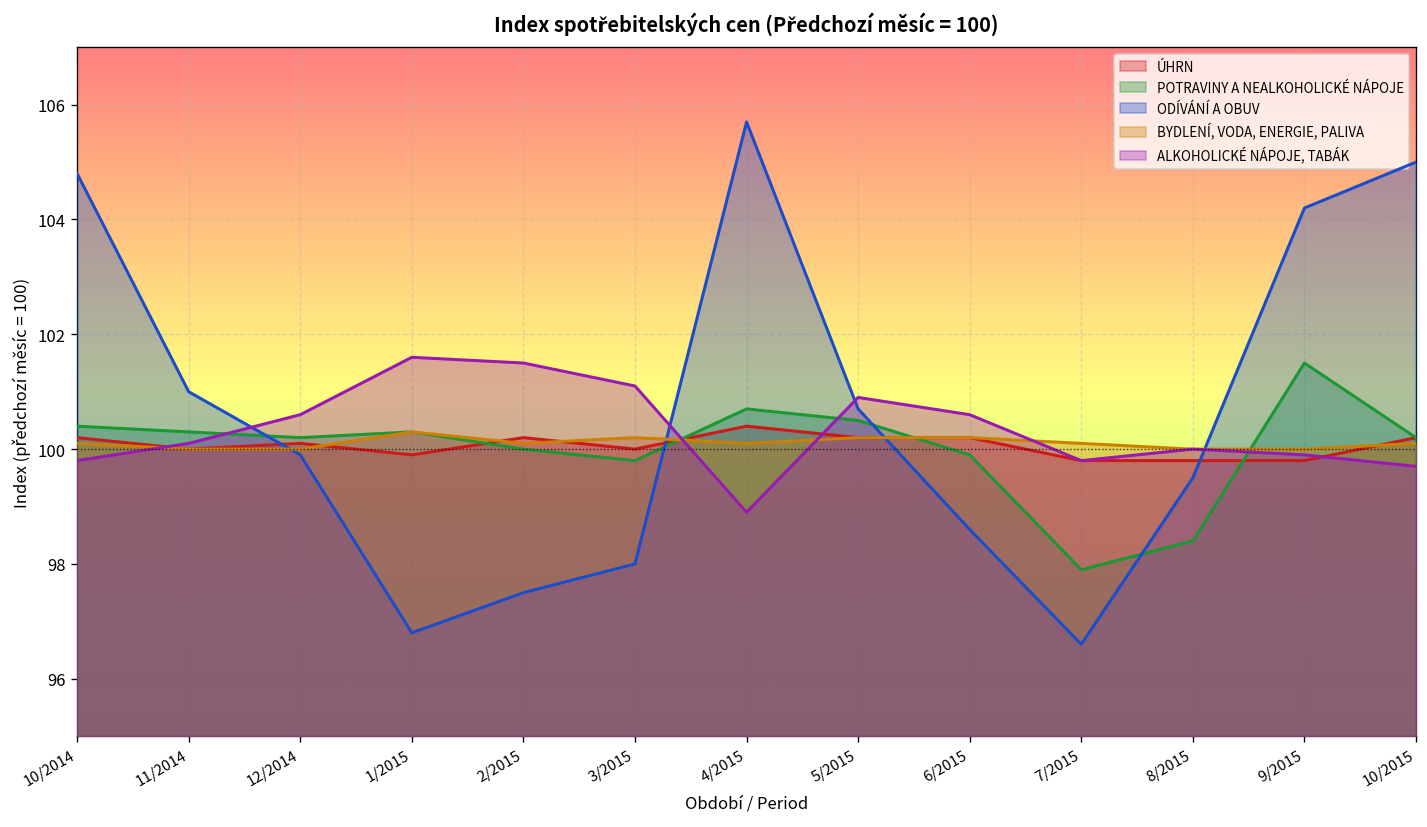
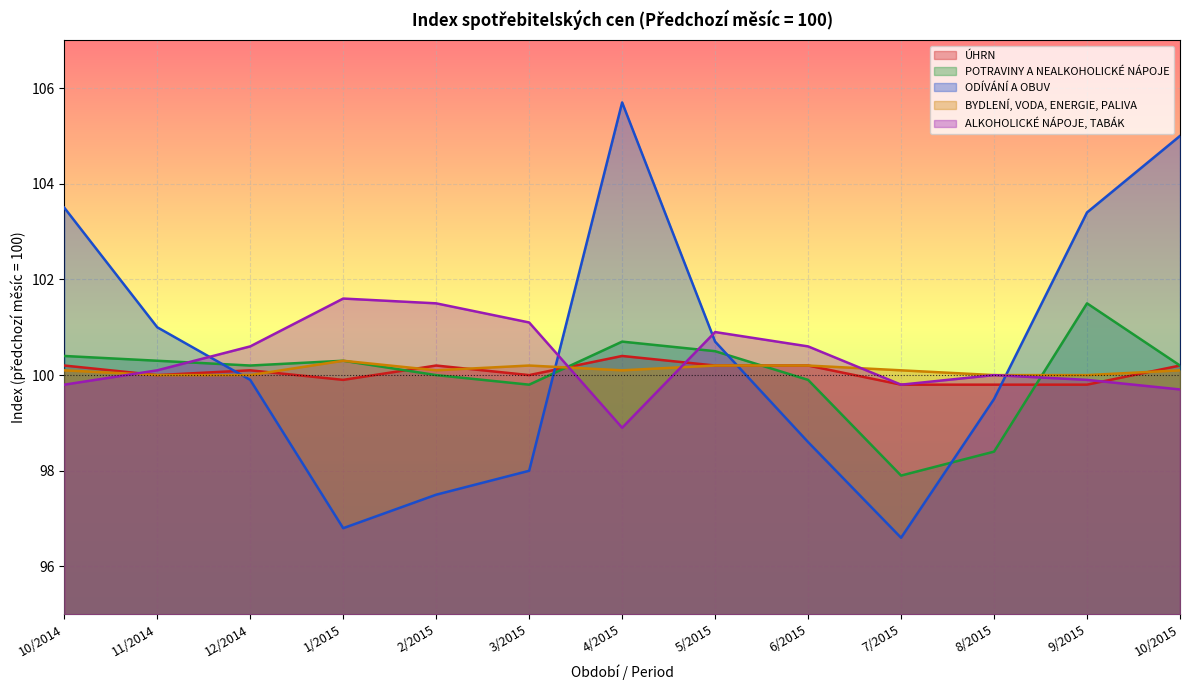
ODÍVÁNÍ A OBUV, 10/2014: 104.8 -> 103.5
ODÍVÁNÍ A OBUV, 9/2015: 104.2 -> 103.4
